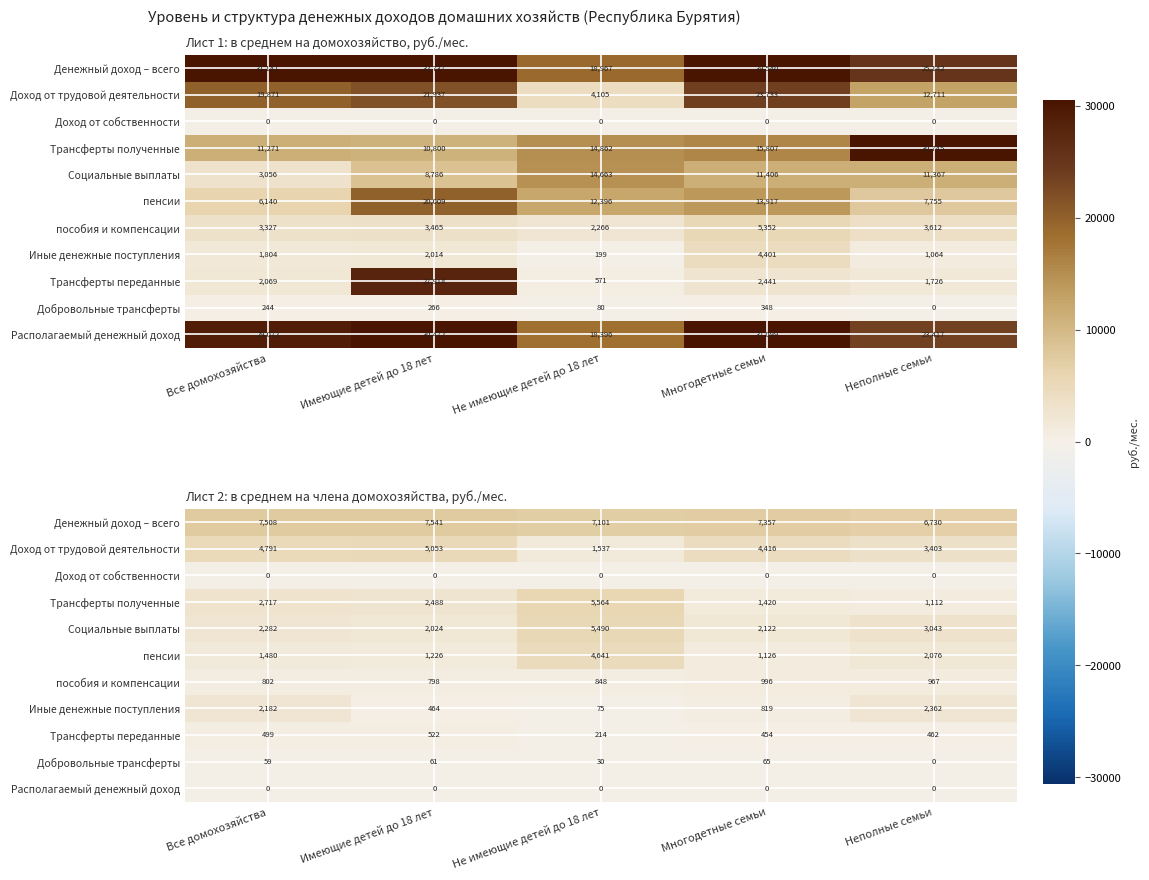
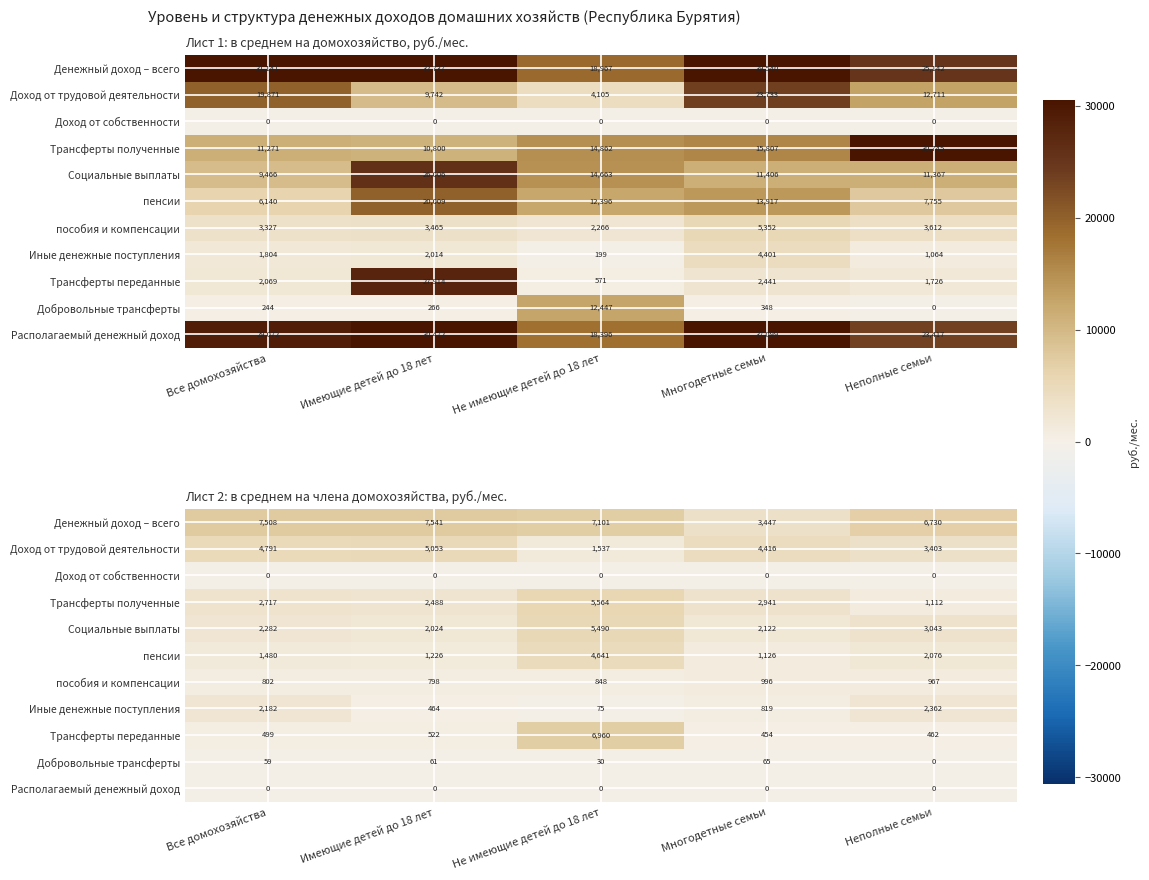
Лист 1: в среднем на домохозяйство, руб./мес., Доход от трудовой деятельности, Имеющие детей до 18 лет: 21,937 -> 9,742
Лист 1: в среднем на домохозяйство, руб./мес., Социальные выплаты, Все домохозяйства: 3,056 -> 9,466
Лист 1: в среднем на домохозяйство, руб./мес., Социальные выплаты, Имеющие детей до 18 лет: 8,786 -> 26,006
Лист 1: в среднем на домохозяйство, руб./мес., Добровольные трансферты, Не имеющие детей до 18 лет: 80 -> 12,447
Лист 2: в среднем на члена домохозяйства, руб./мес., Денежный доход – всего, Многодетные семьи: 7,357 -> 3,447
Лист 2: в среднем на члена домохозяйства, руб./мес., Трансферты полученные, Многодетные семьи: 1,420 -> 2,941
Лист 2: в среднем на члена домохозяйства, руб./мес., Трансферты переданные, Не имеющие детей до 18 лет: 214 -> 6,960
